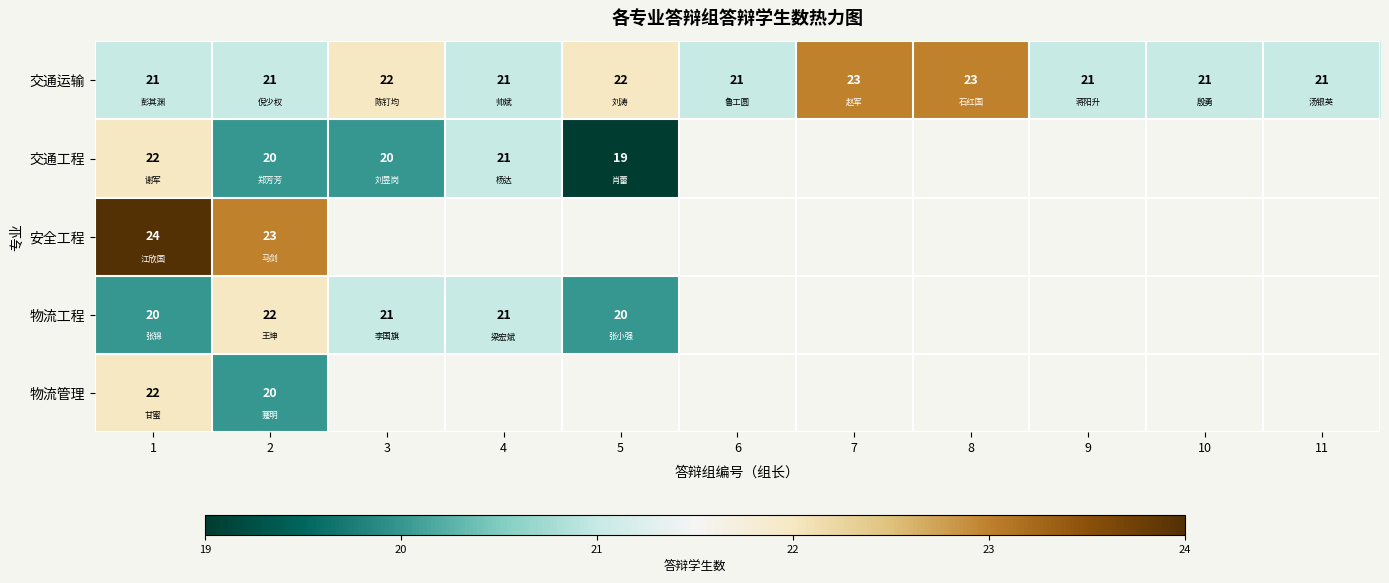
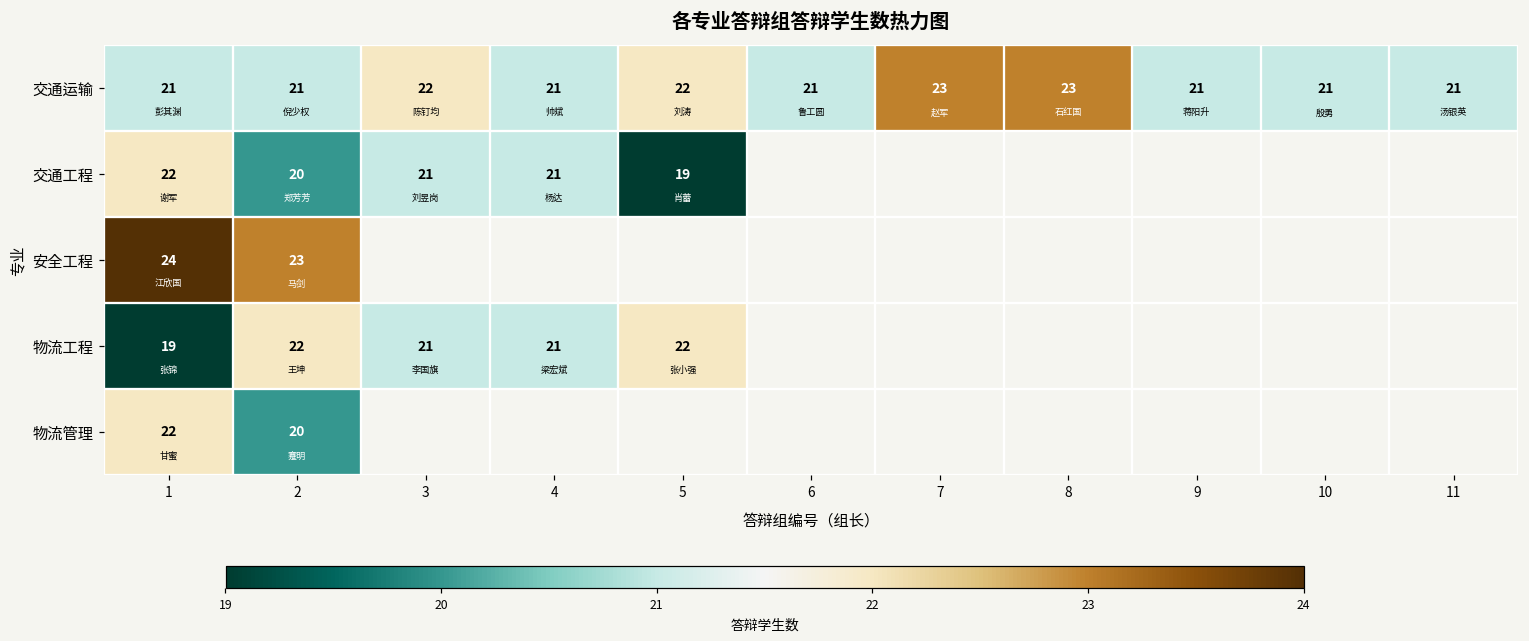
交通工程, 3: 20 -> 21
物流工程, 1: 20 -> 19
物流工程, 5: 20 -> 22
